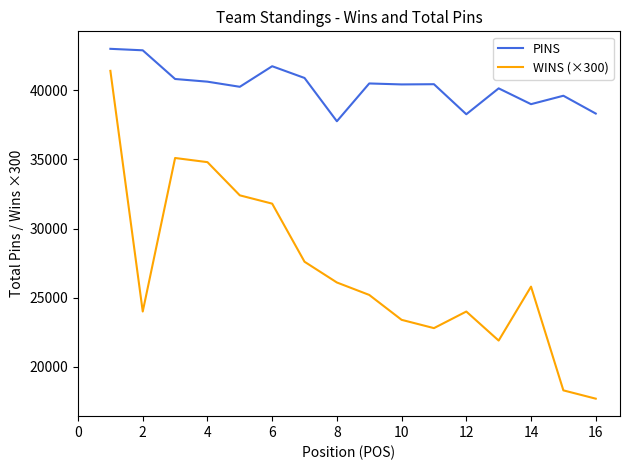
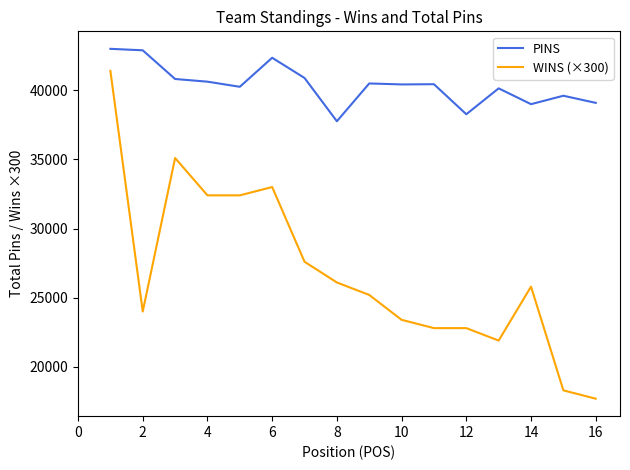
WINS (×300), 4: 34800 -> 32400
PINS, 6: 41700 -> 42300
WINS (×300), 6: 31800 -> 33000
WINS (×300), 12: 24000 -> 22800
PINS, 16: 38300 -> 39100
